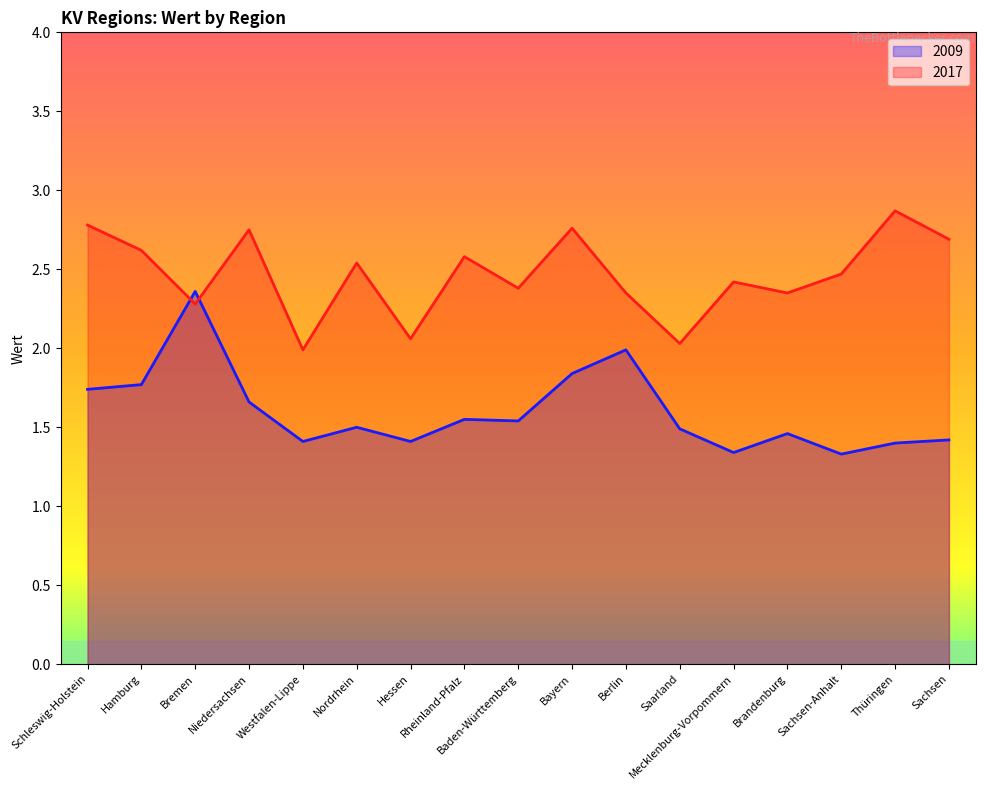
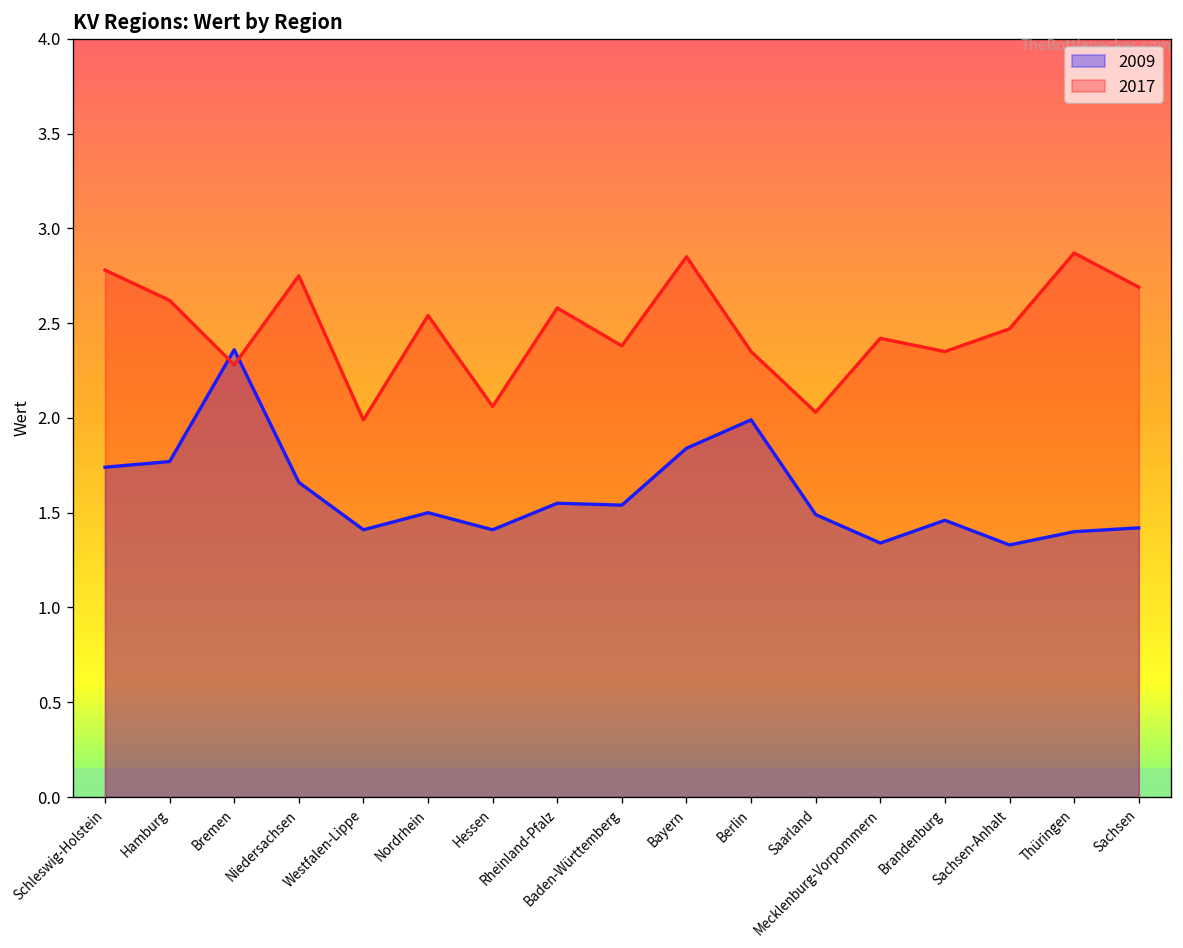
2017, Bayern: 2.76 -> 2.85
